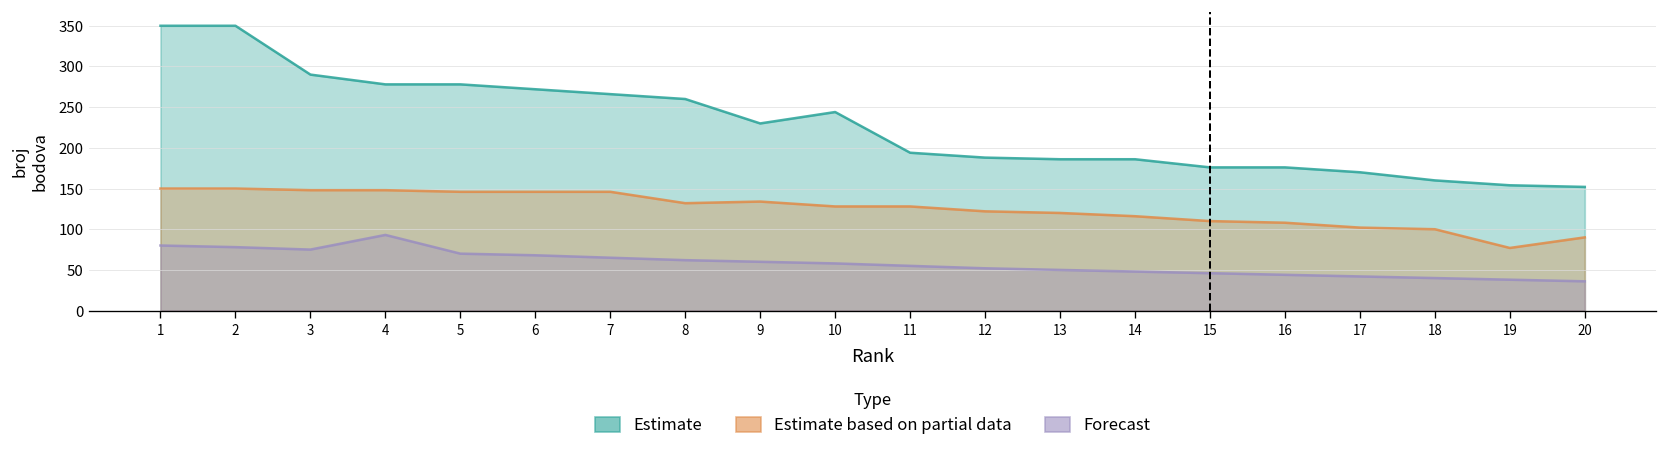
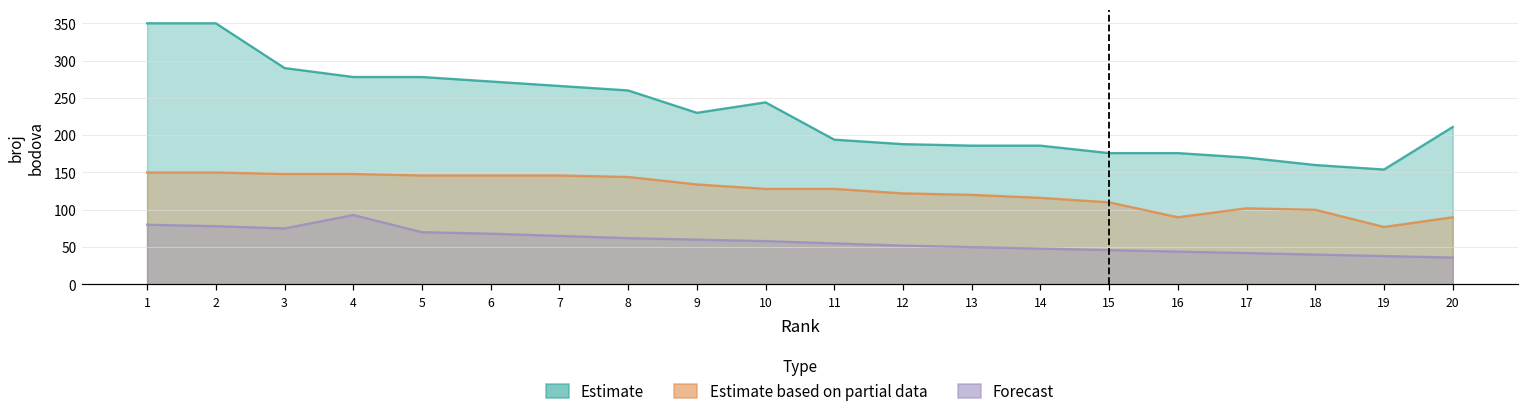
Estimate based on partial data, 8: 130 -> 140
Estimate based on partial data, 16: 110 -> 90
Estimate, 20: 150 -> 210
